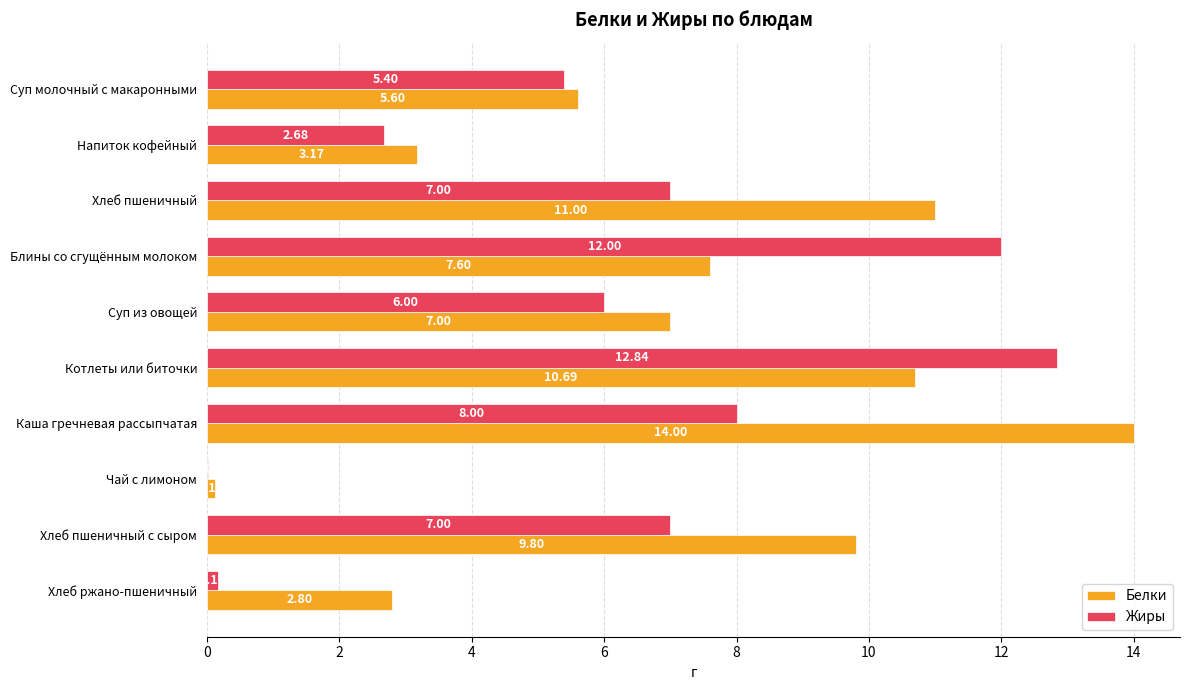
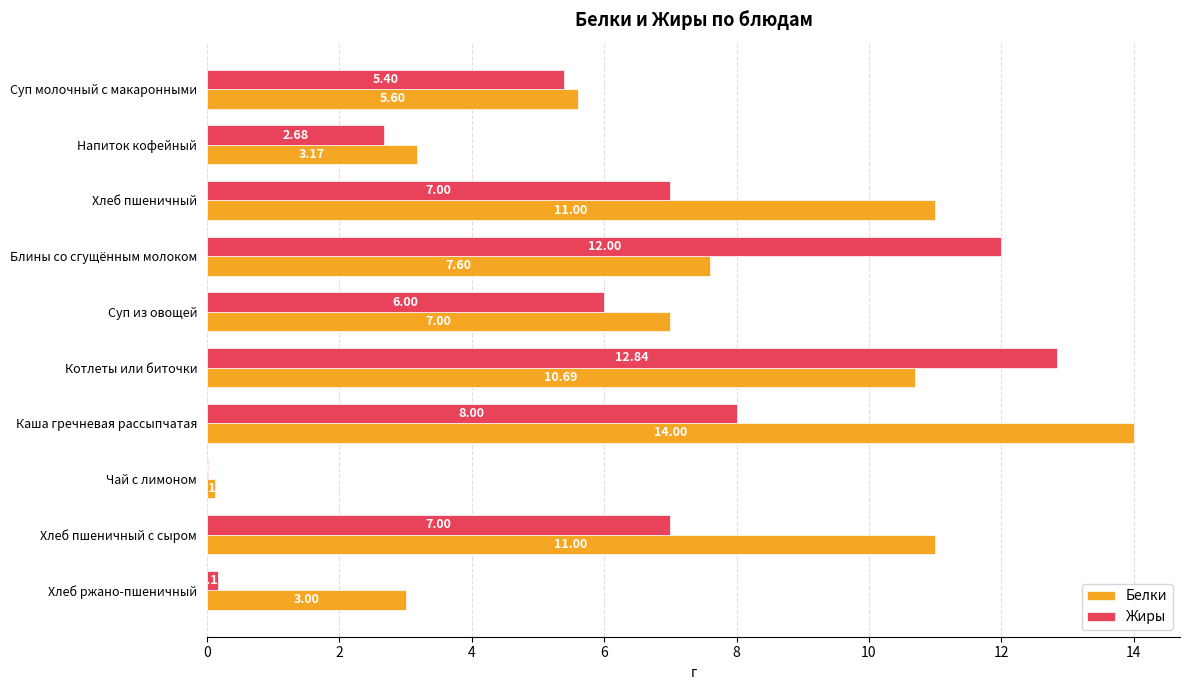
Белки, Хлеб пшеничный с сыром: 9.80 -> 11.00
Белки, Хлеб ржано-пшеничный: 2.80 -> 3.00
